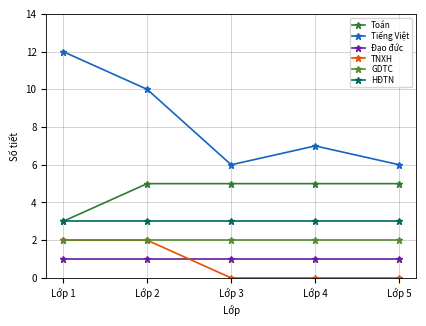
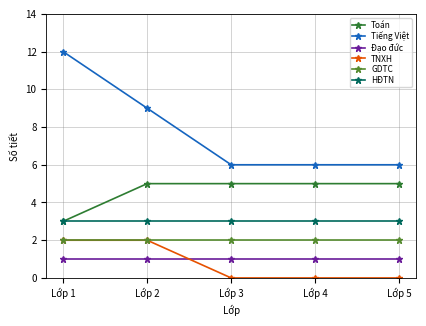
Tiếng Việt, Lớp 2: 10 -> 9
Tiếng Việt, Lớp 4: 7 -> 6
